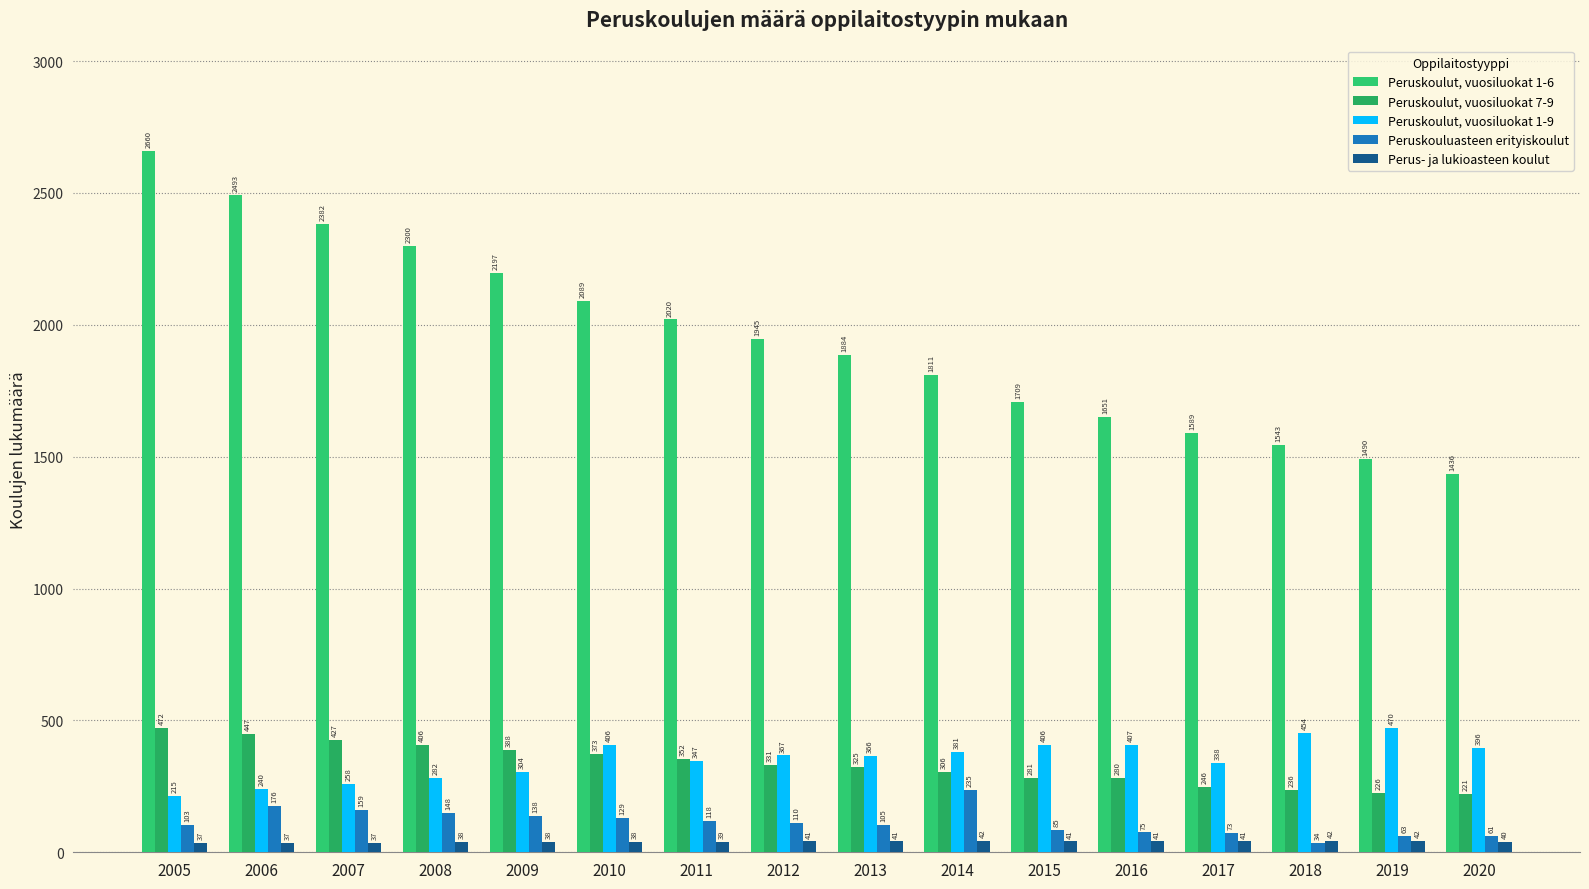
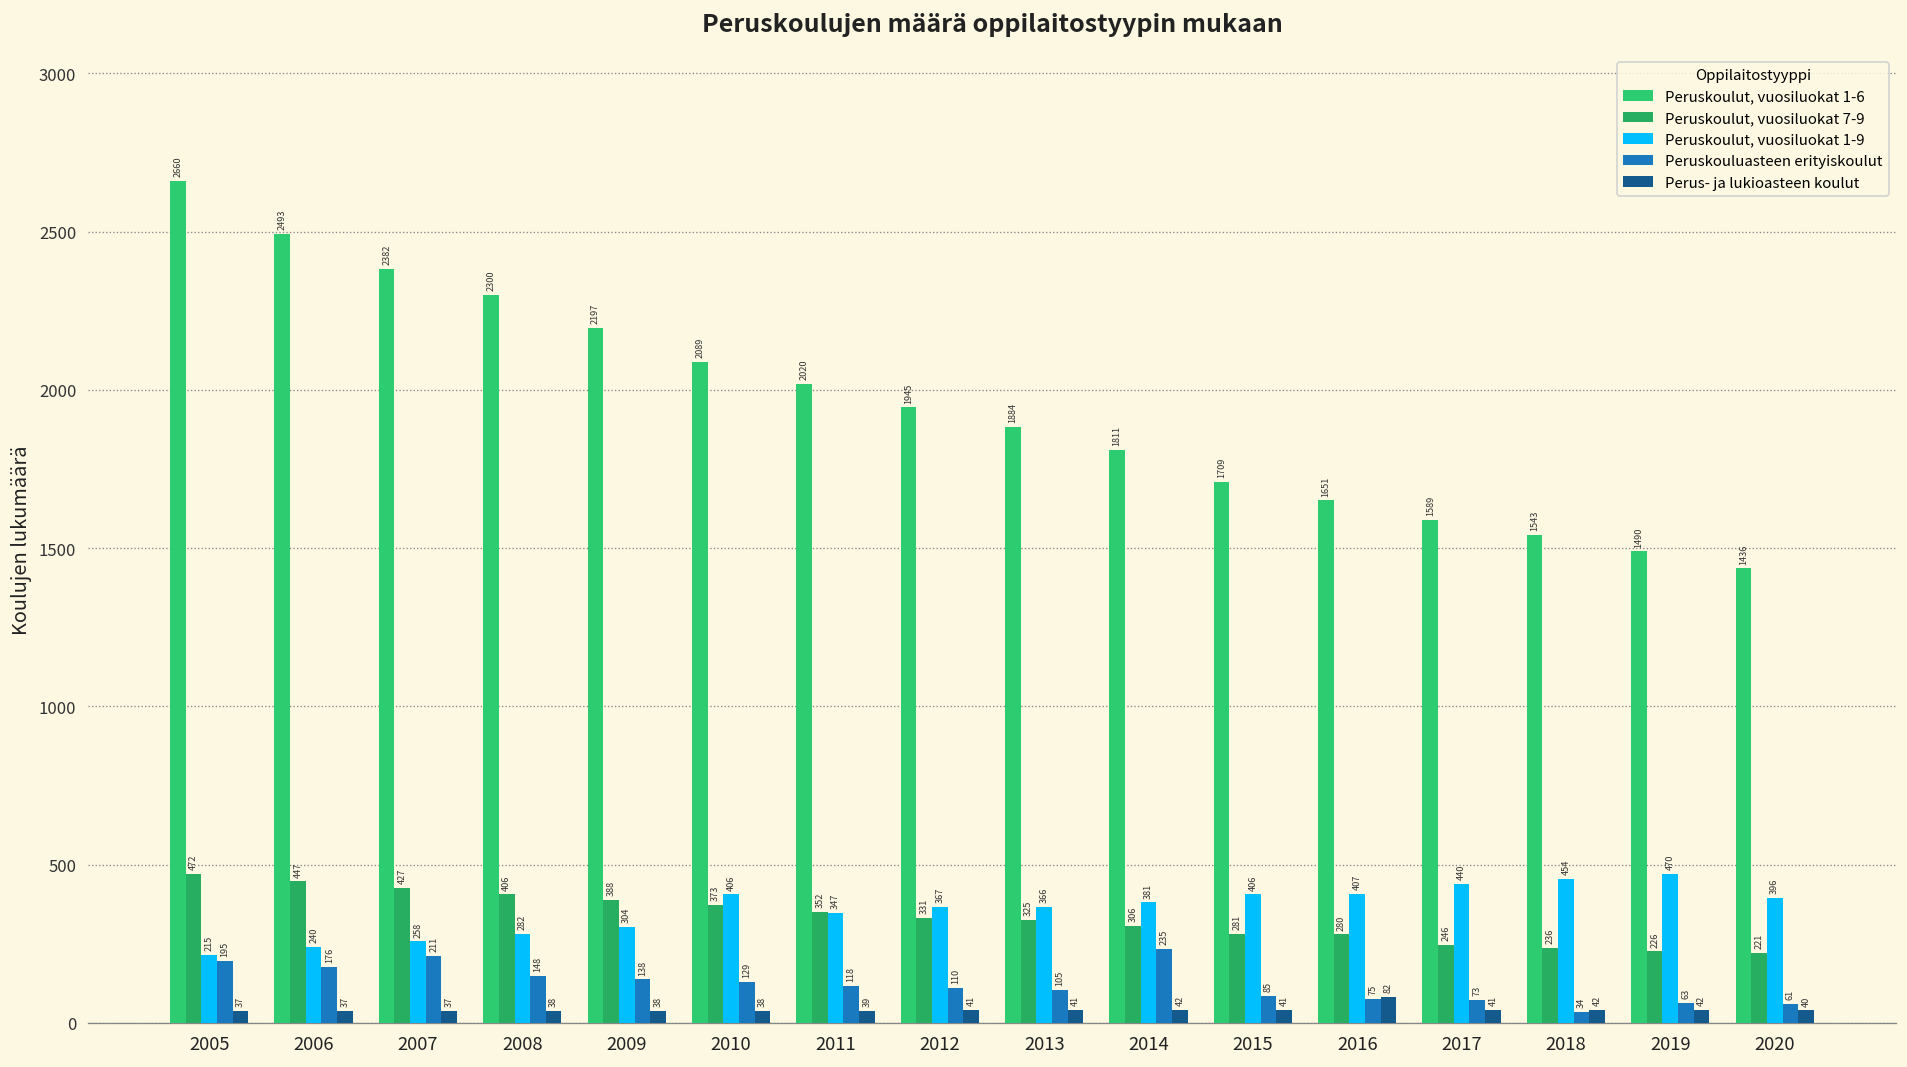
Peruskouluasteen erityiskoulut, 2005: 103 -> 195
Peruskouluasteen erityiskoulut, 2007: 159 -> 211
Perus- ja lukioasteen koulut, 2016: 41 -> 82
Peruskoulut, vuosiluokat 1-9, 2017: 338 -> 440
